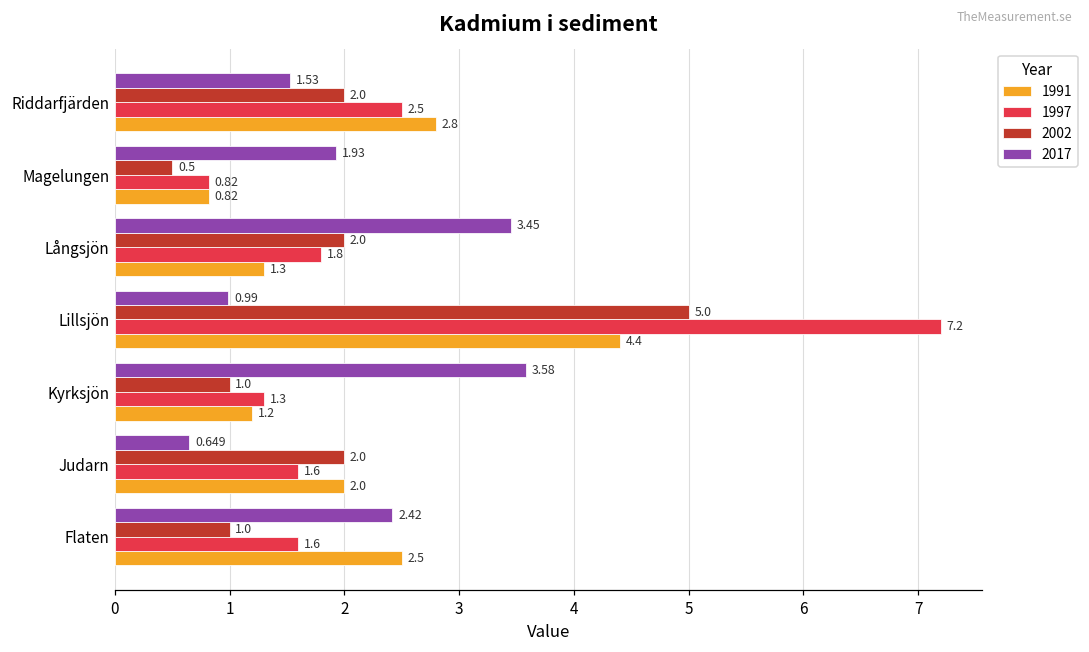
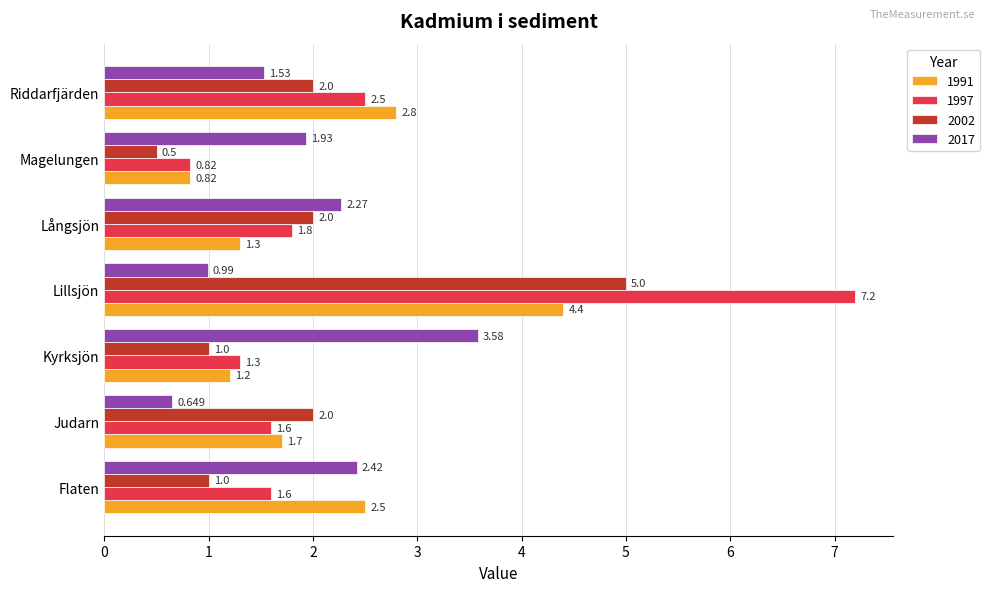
2017, Långsjön: 3.45 -> 2.27
1991, Judarn: 2.0 -> 1.7
